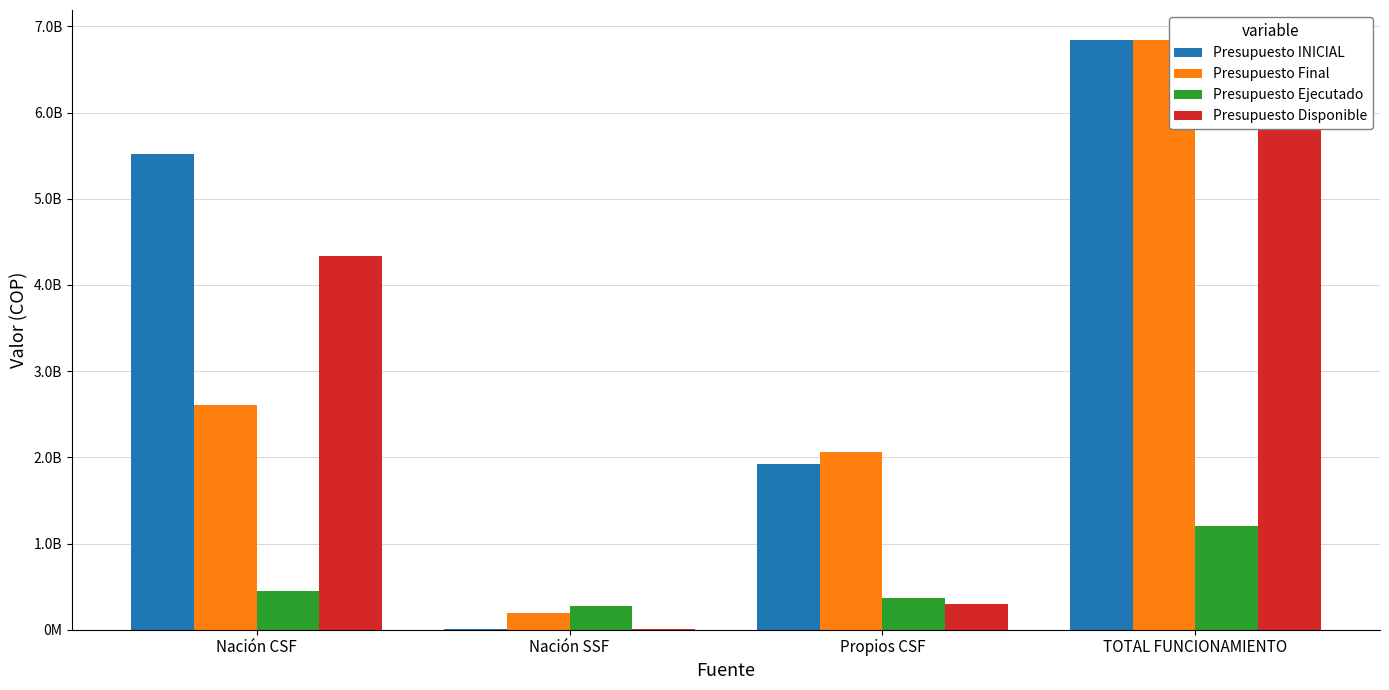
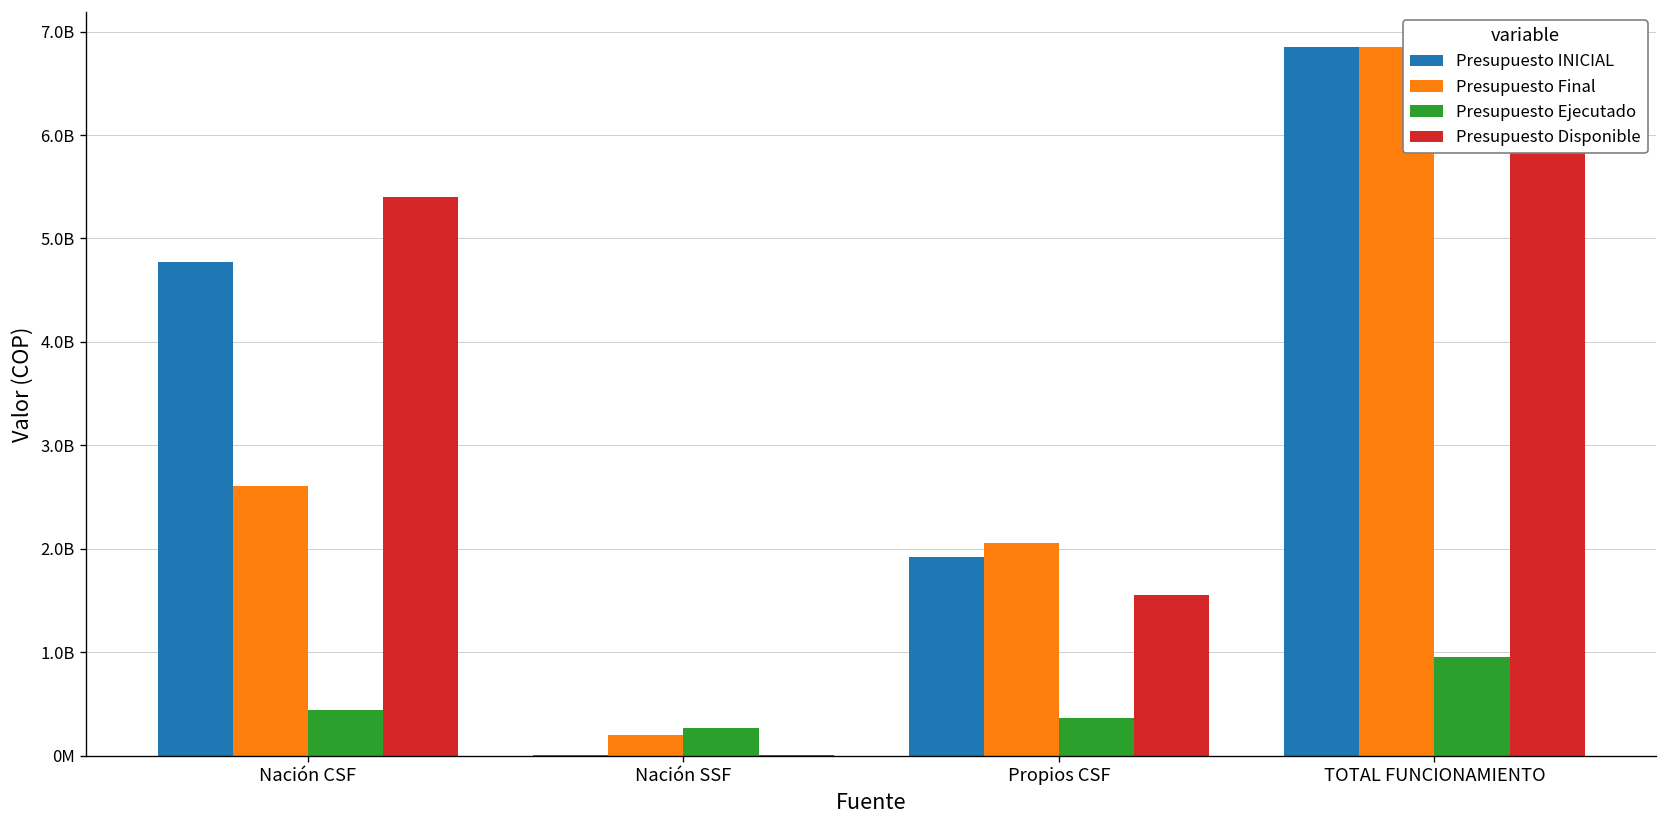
Presupuesto INICIAL, Nación CSF: 5500000000 -> 4800000000
Presupuesto Disponible, Nación CSF: 4300000000 -> 5400000000
Presupuesto Disponible, Propios CSF: 300000000 -> 1600000000
Presupuesto Ejecutado, TOTAL FUNCIONAMIENTO: 1200000000 -> 900000000
